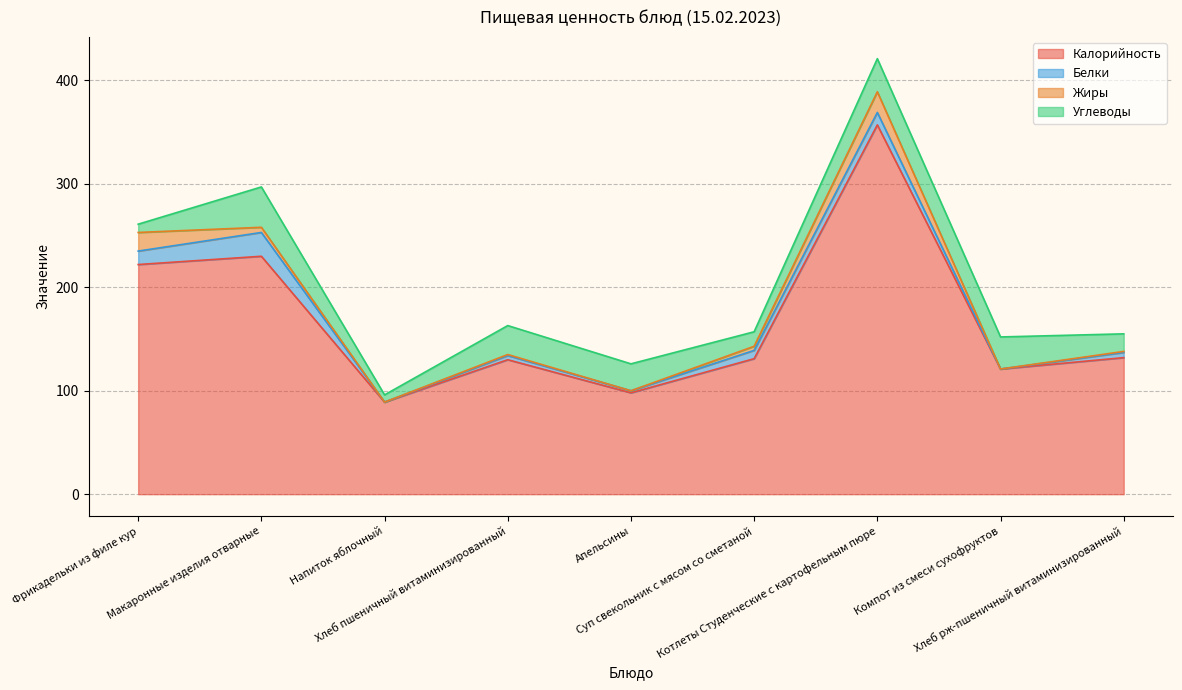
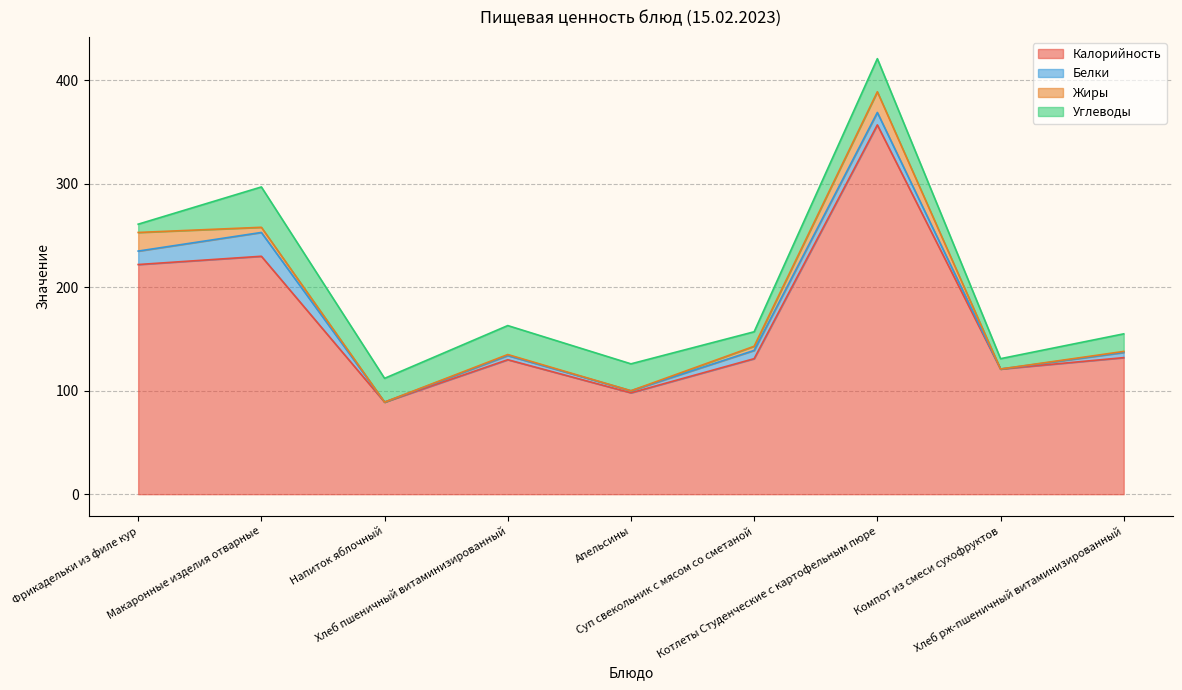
Углеводы, Напиток яблочный: 7 -> 23
Углеводы, Компот из смеси сухофруктов: 31 -> 10
